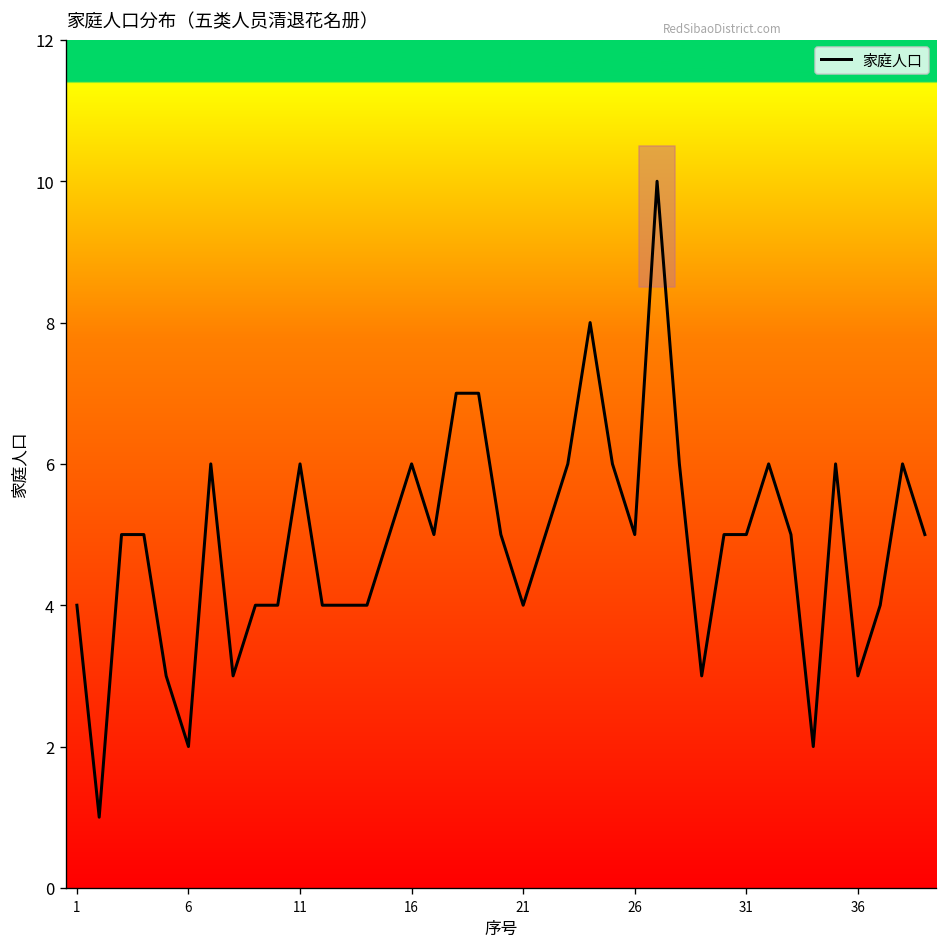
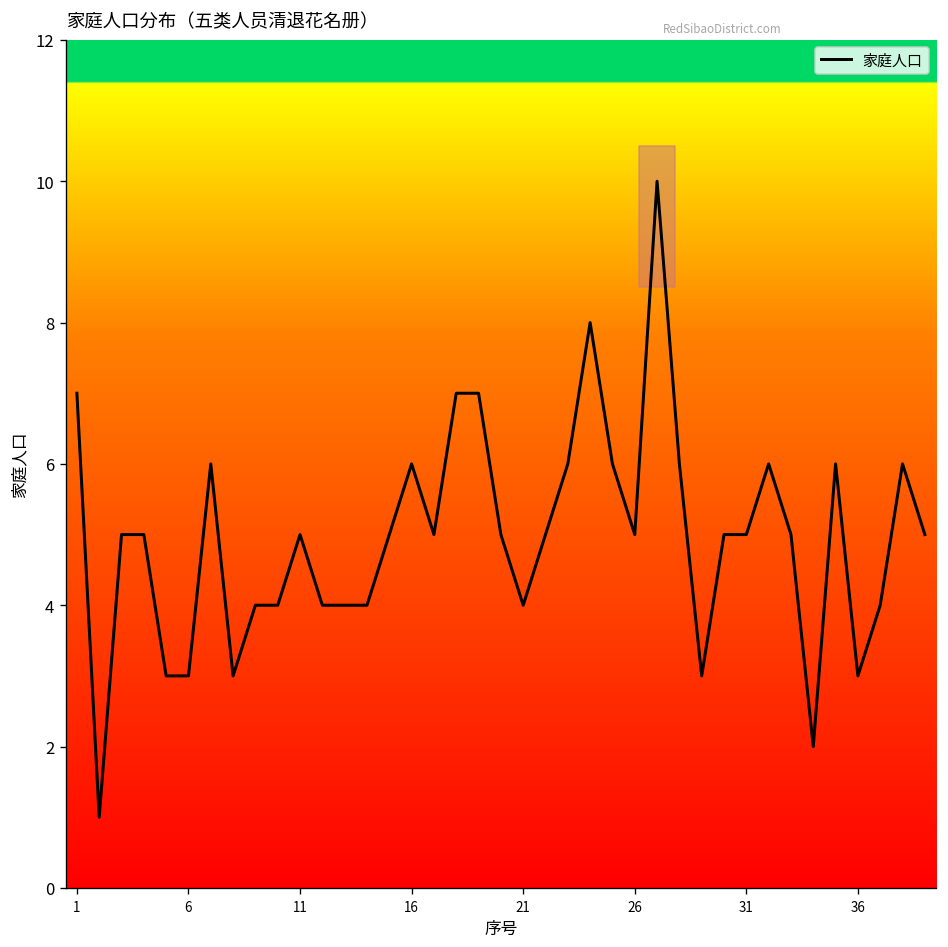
家庭人口, 1: 4 -> 7
家庭人口, 6: 2 -> 3
家庭人口, 11: 6 -> 5
